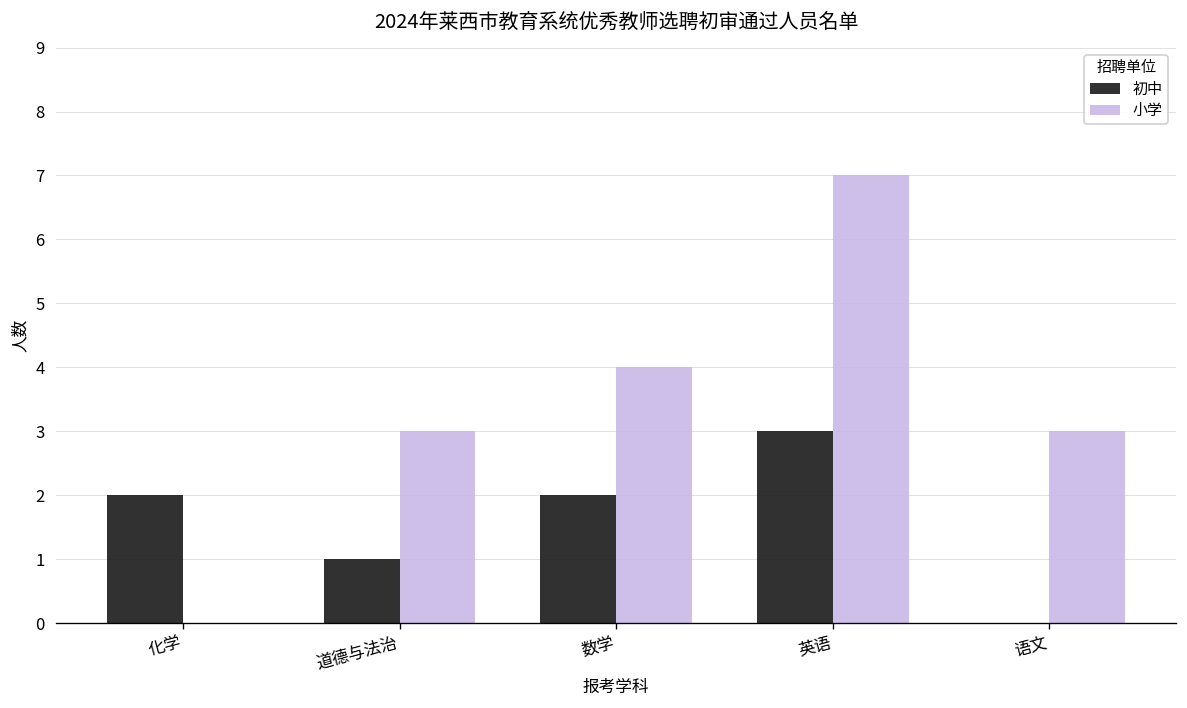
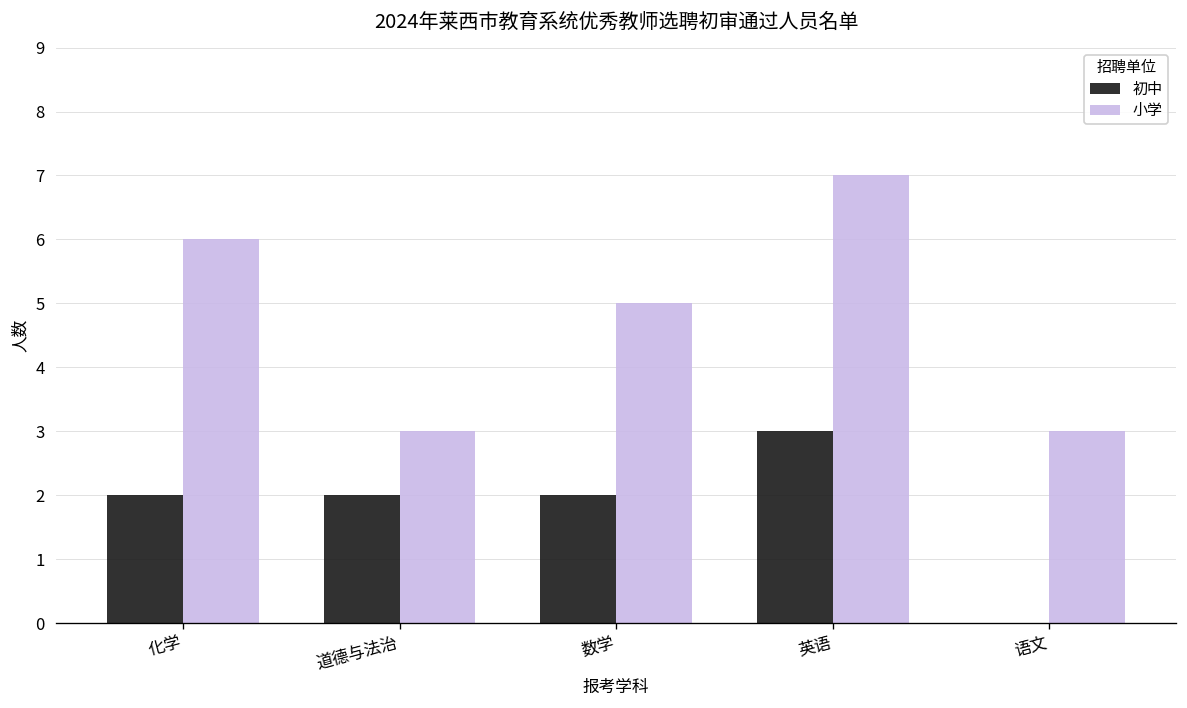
小学, 化学: 0 -> 6
初中, 道德与法治: 1 -> 2
小学, 数学: 4 -> 5
